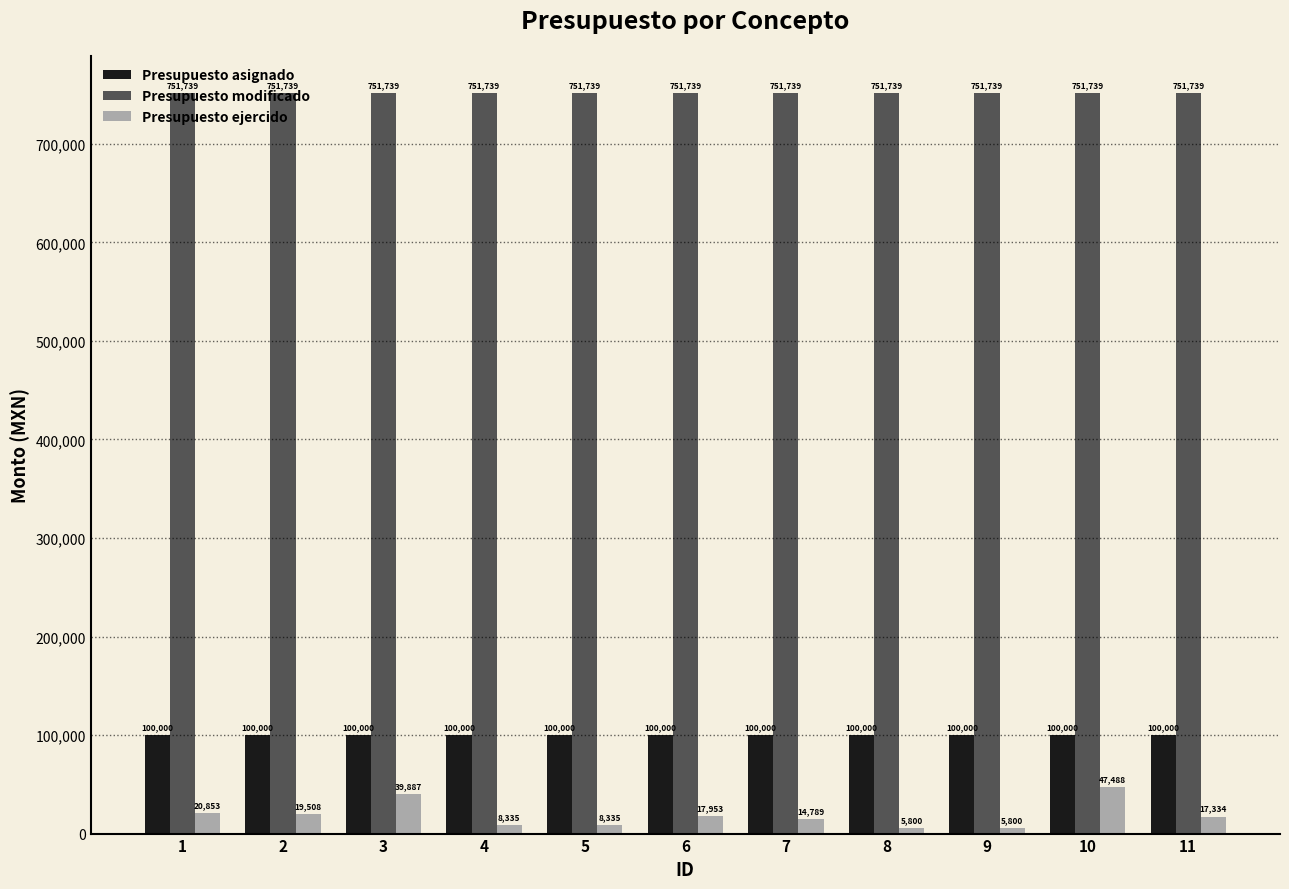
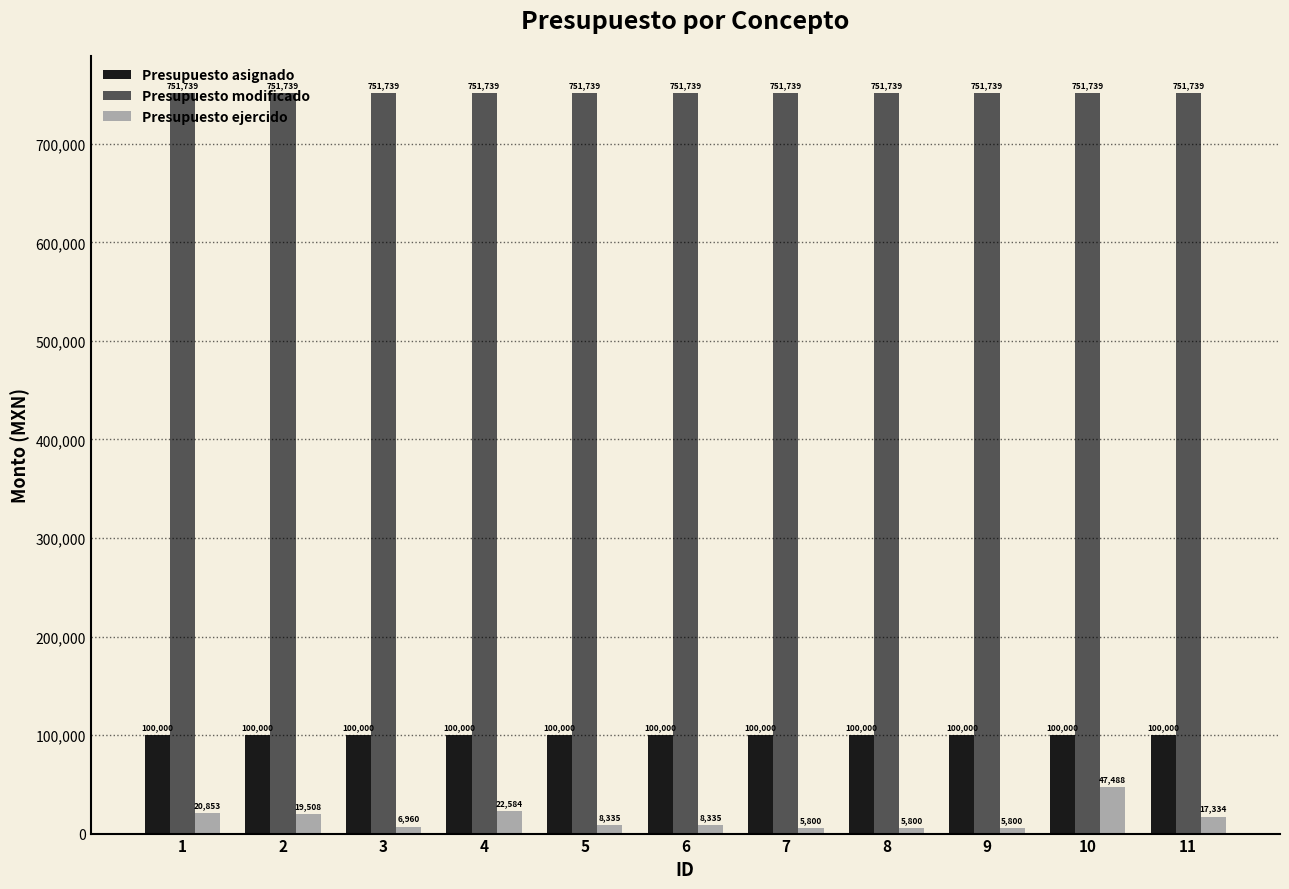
Presupuesto ejercido, 3: 39,887 -> 6,960
Presupuesto ejercido, 4: 8,335 -> 22,584
Presupuesto ejercido, 6: 17,953 -> 8,335
Presupuesto ejercido, 7: 14,789 -> 5,800
